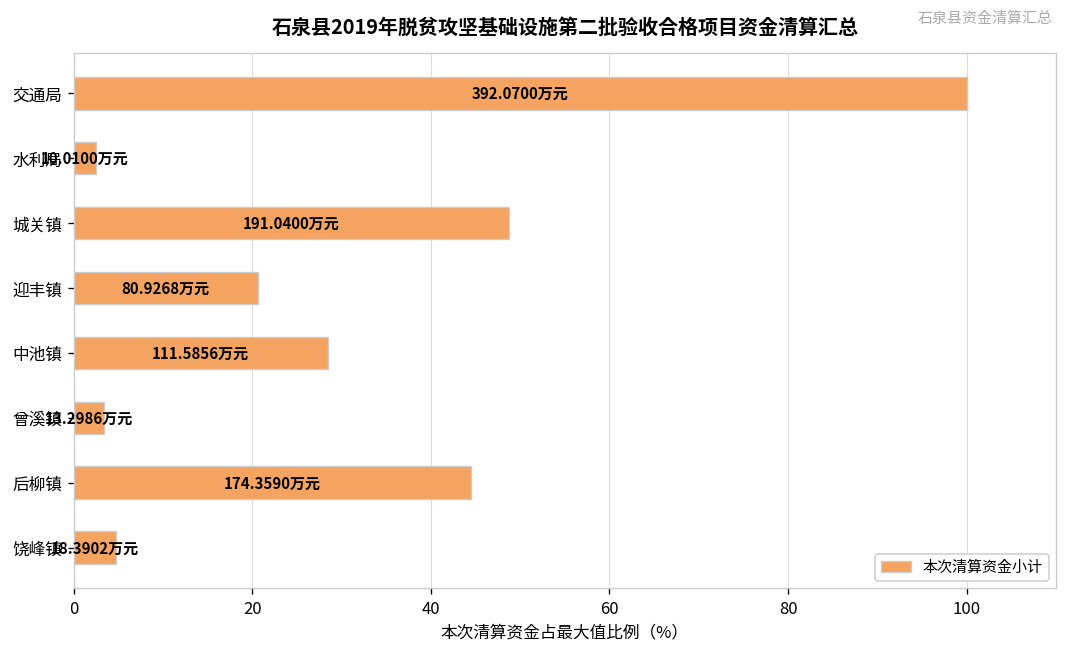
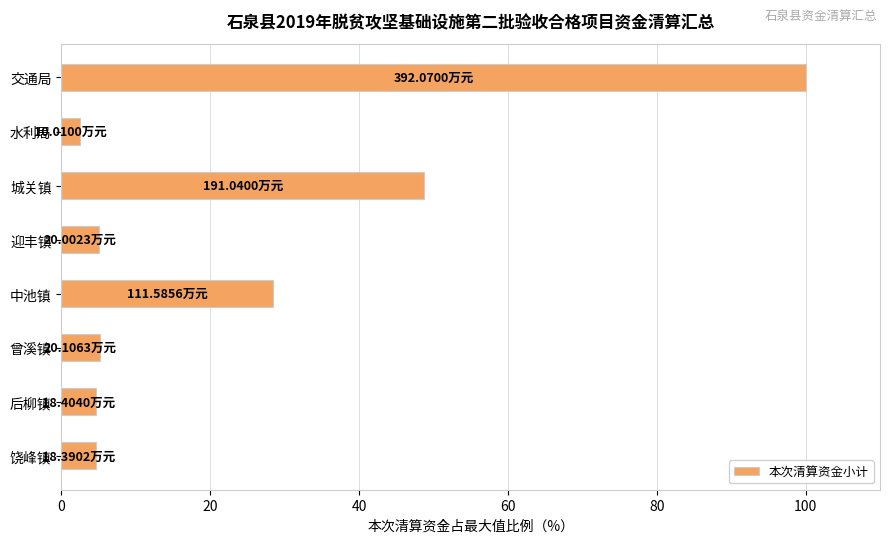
迎丰镇: 80.9268 -> 20.0023
曾溪镇: 13.2986 -> 20.1063
后柳镇: 174.3590 -> 18.4040
